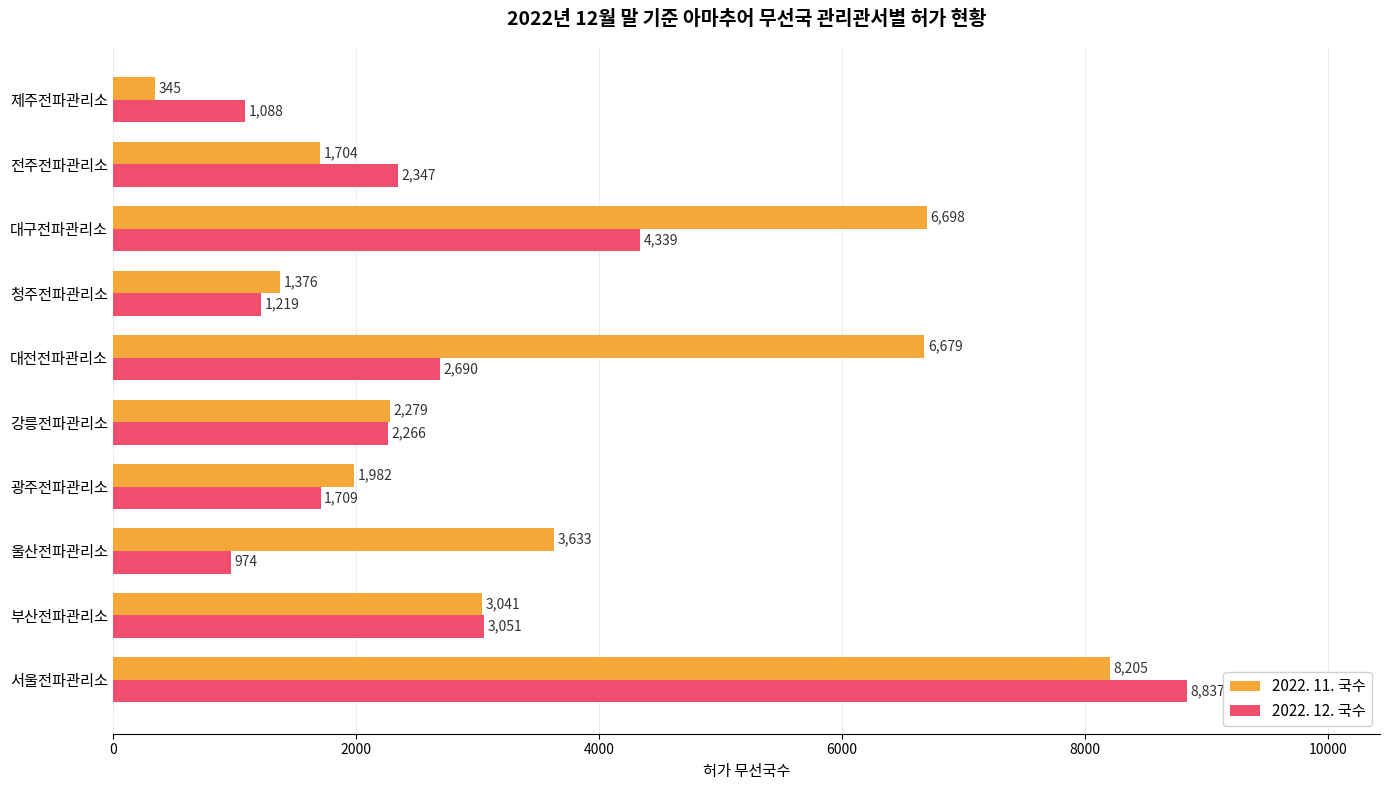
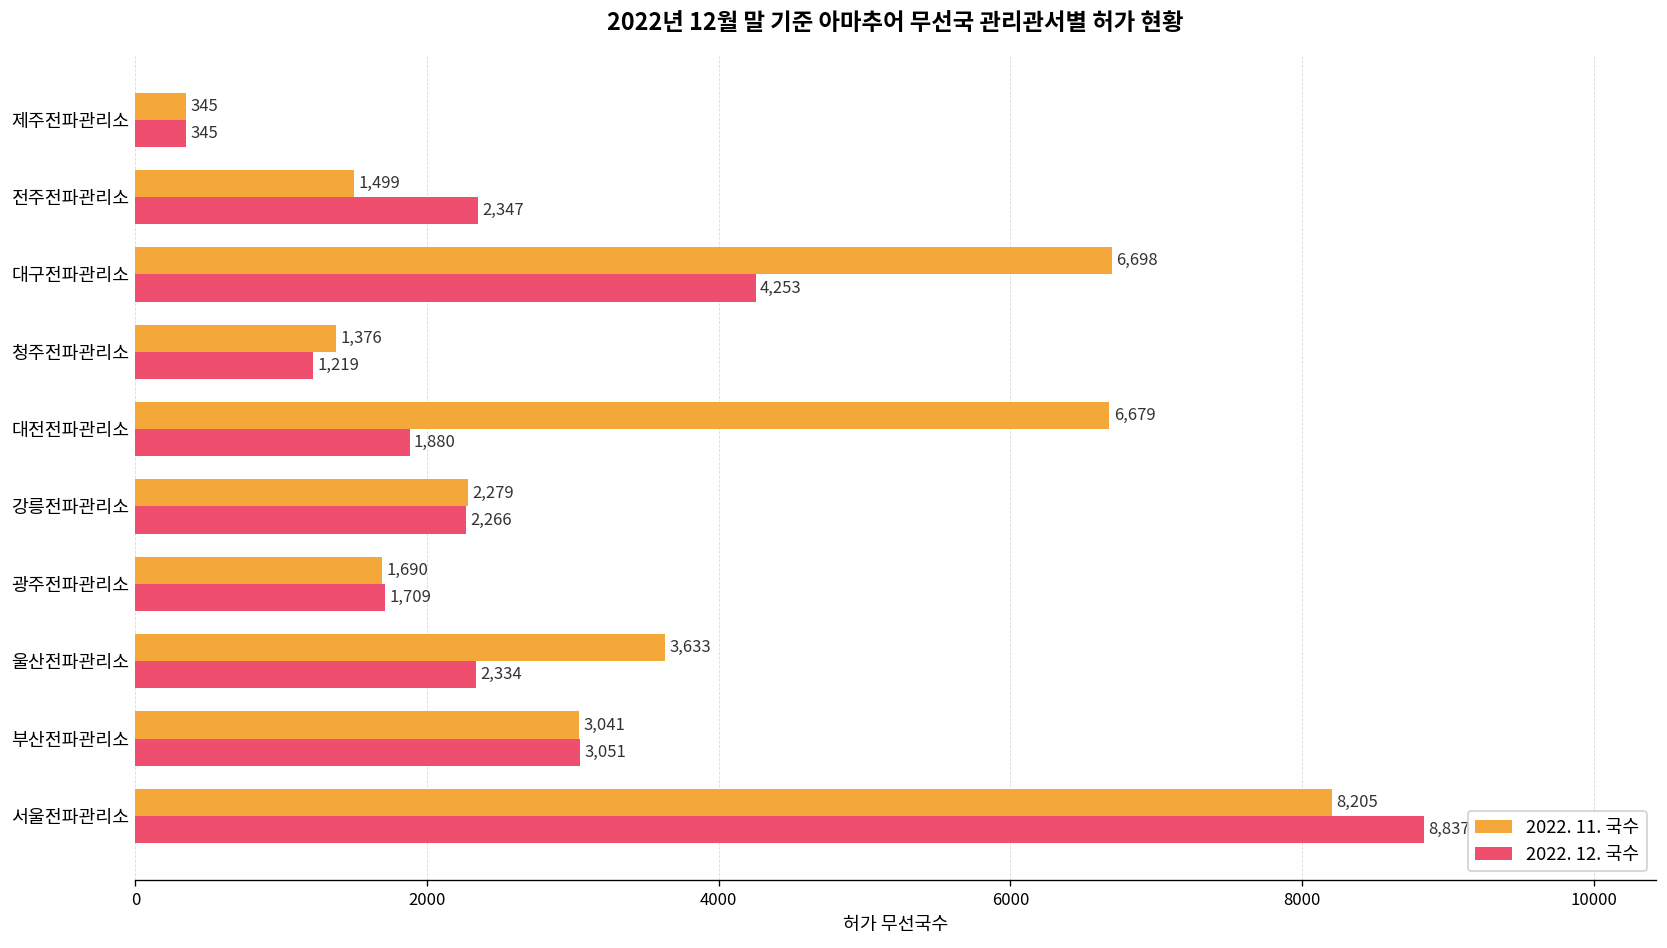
2022. 12. 국수, 제주전파관리소: 1,088 -> 345
2022. 11. 국수, 전주전파관리소: 1,704 -> 1,499
2022. 12. 국수, 대구전파관리소: 4,339 -> 4,253
2022. 12. 국수, 대전전파관리소: 2,690 -> 1,880
2022. 11. 국수, 광주전파관리소: 1,982 -> 1,690
2022. 12. 국수, 울산전파관리소: 974 -> 2,334
